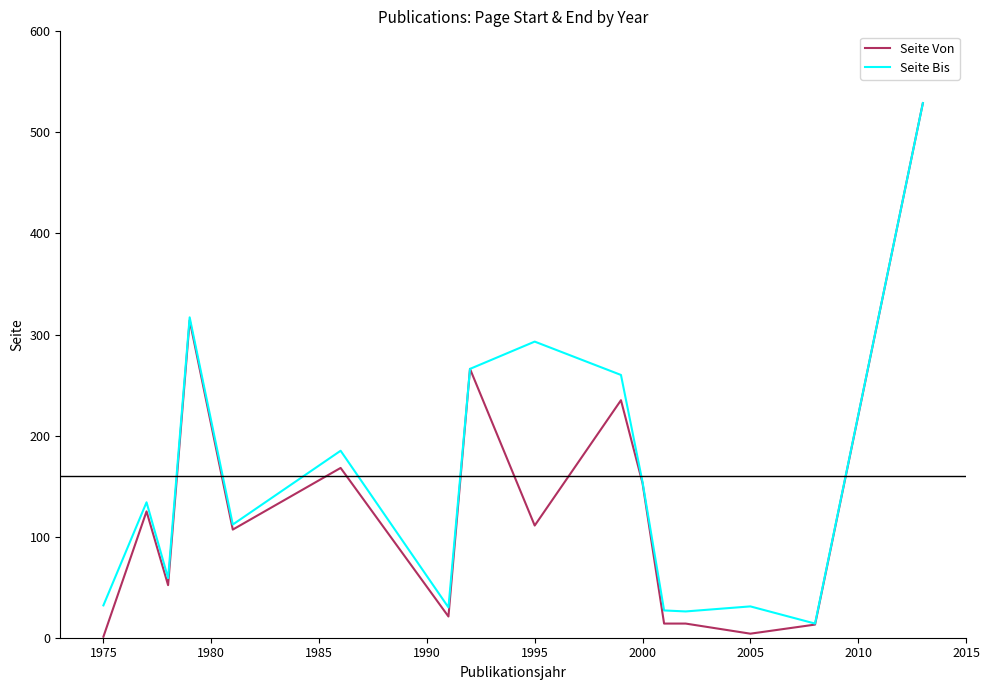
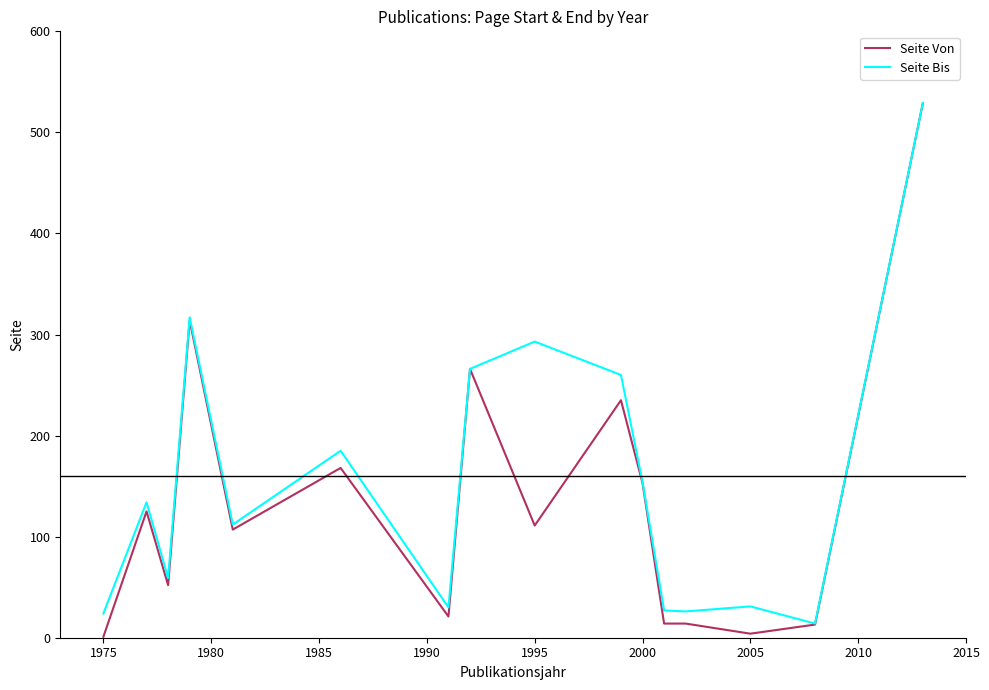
Seite Bis, 1975: 32 -> 24
